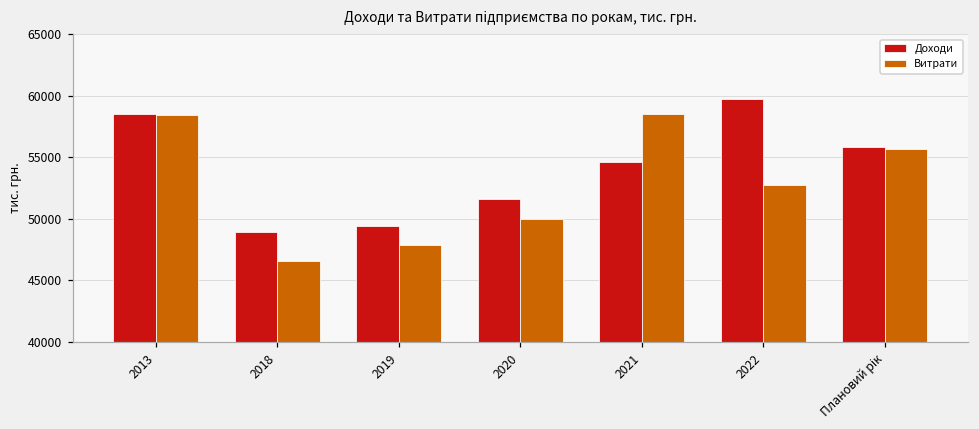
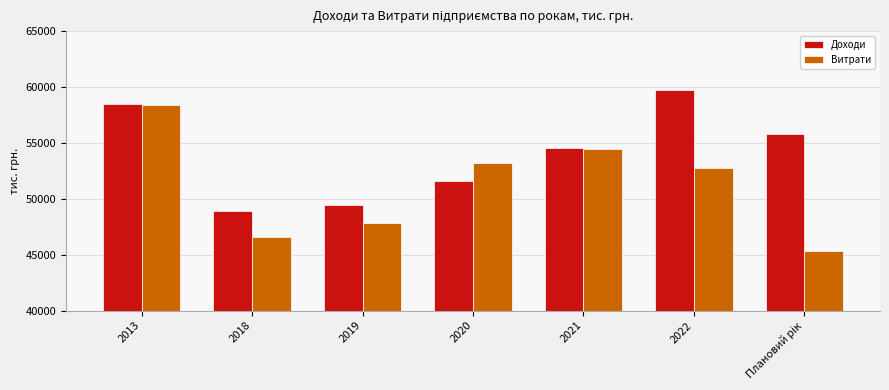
Витрати, 2020: 50000 -> 53200
Витрати, 2021: 58500 -> 54500
Витрати, Плановий рік: 55700 -> 45400
